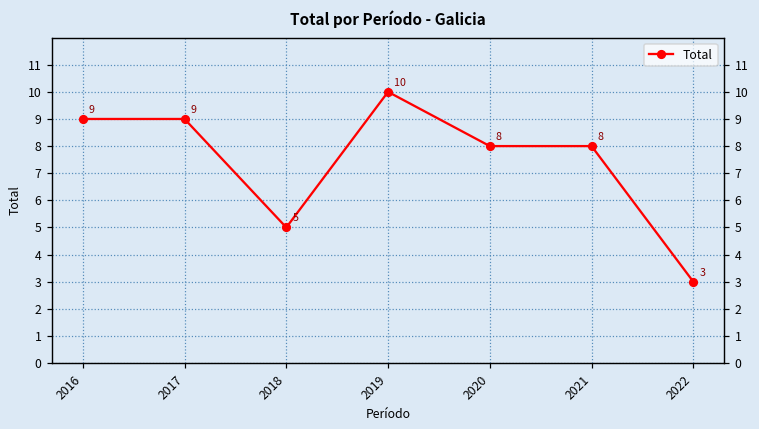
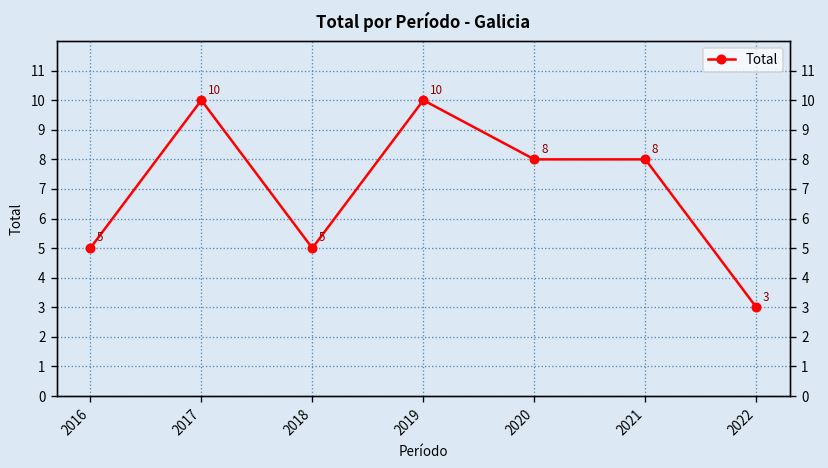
2016: 9 -> 5
2017: 9 -> 10
